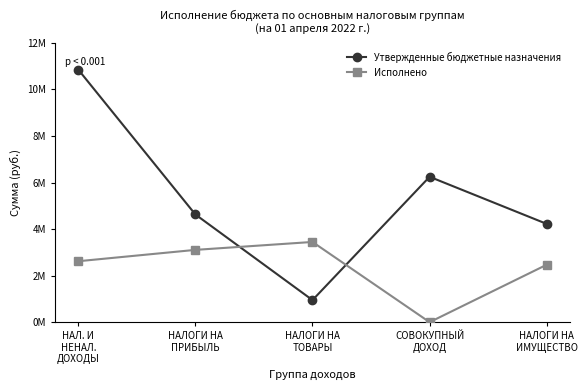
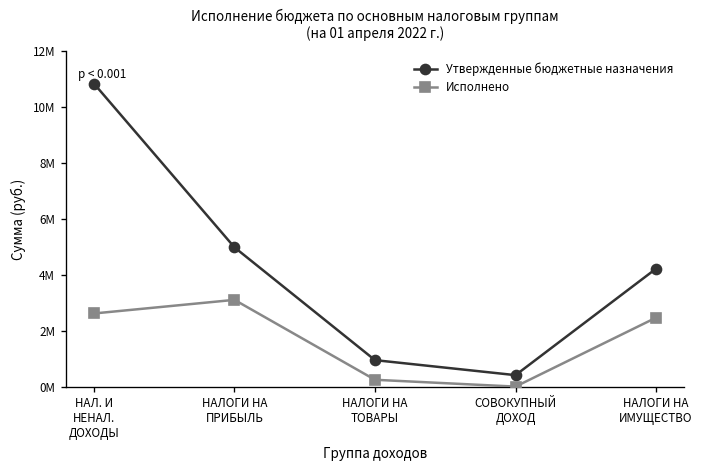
Утвержденные бюджетные назначения, НАЛОГИ НА ПРИБЫЛЬ: 4600000 -> 5000000
Исполнено, НАЛОГИ НА ТОВАРЫ: 3400000 -> 200000
Утвержденные бюджетные назначения, СОВОКУПНЫЙ ДОХОД: 6200000 -> 400000
